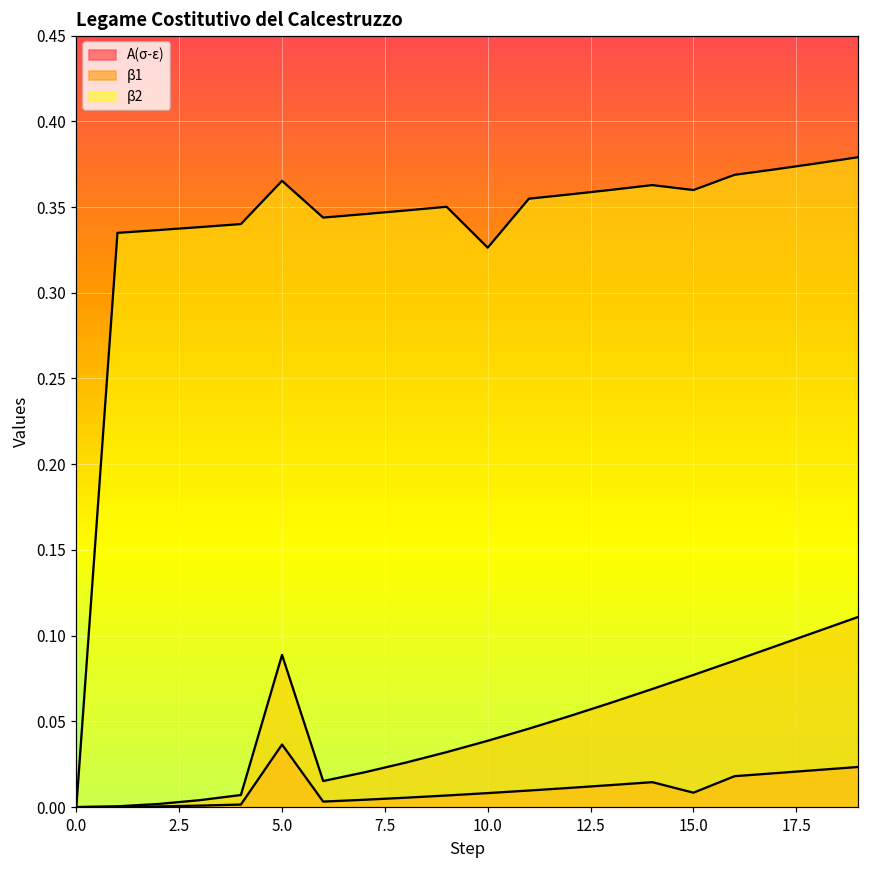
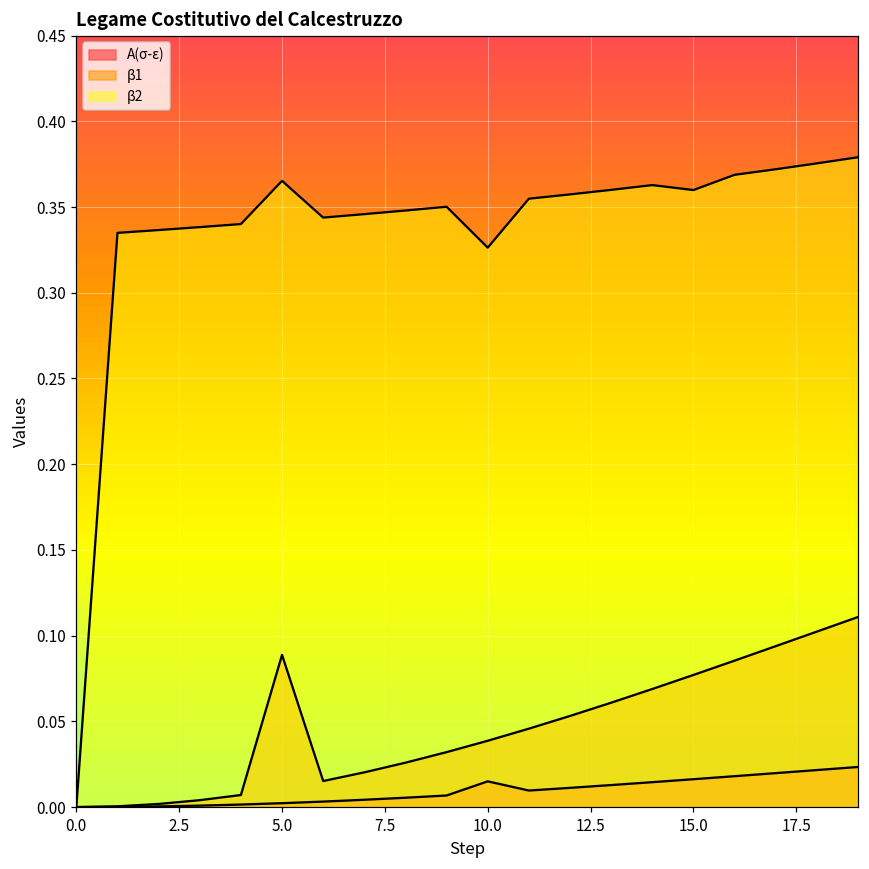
A(σ-ε), 5.0: 0.036 -> 0.002
A(σ-ε), 10.0: 0.008 -> 0.015
A(σ-ε), 15.0: 0.008 -> 0.016
